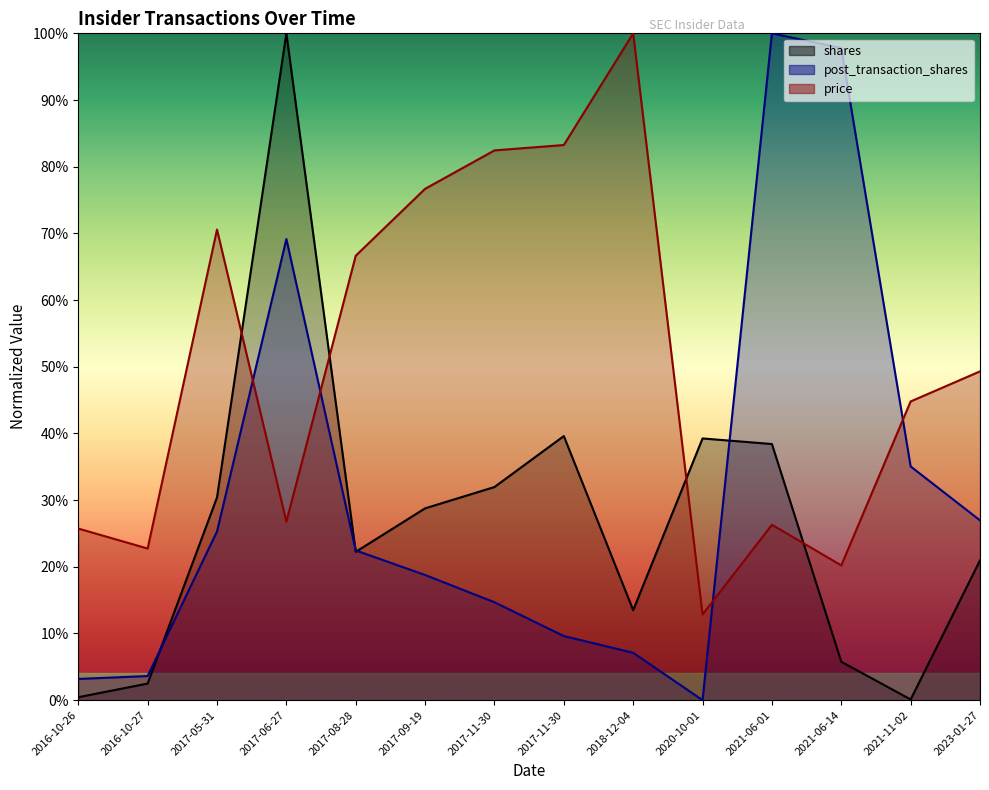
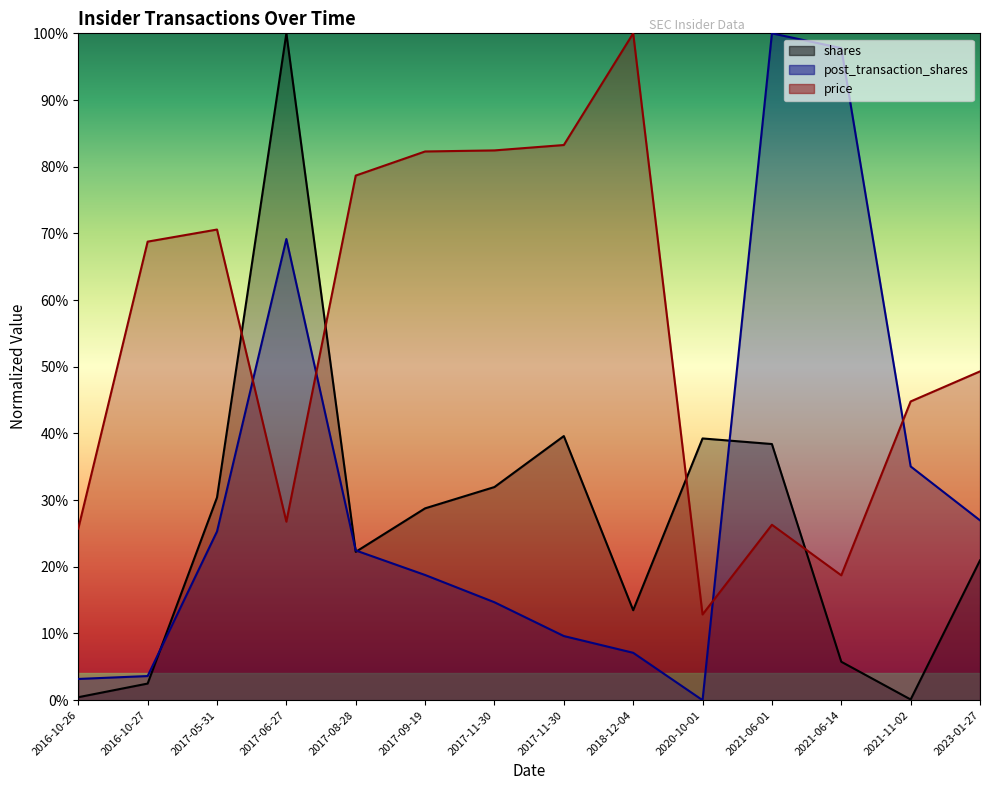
price, 2016-10-27: 23% -> 69%
price, 2017-08-28: 67% -> 79%
price, 2017-09-19: 77% -> 82%
price, 2021-06-14: 20% -> 19%
